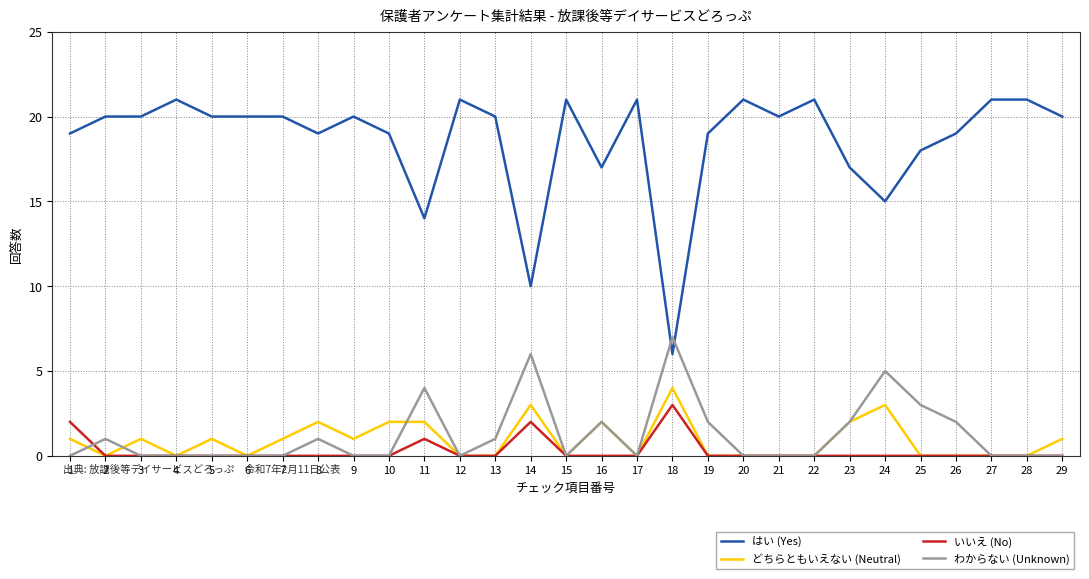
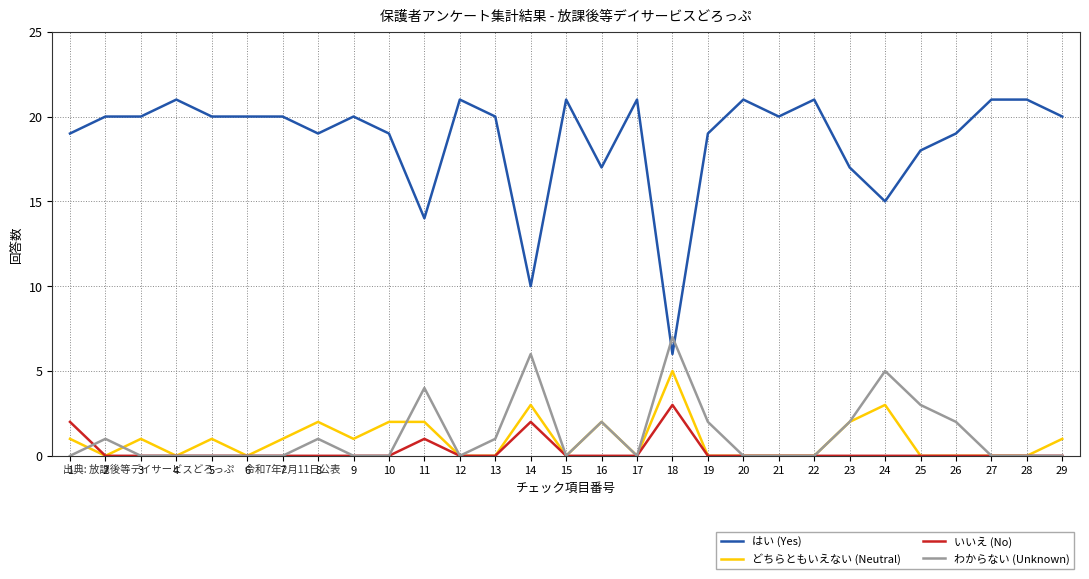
どちらともいえない (Neutral), 18: 4 -> 5
